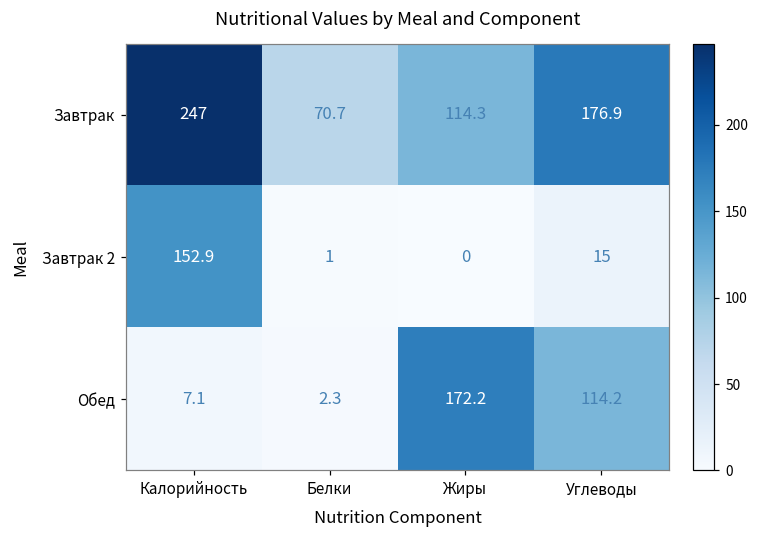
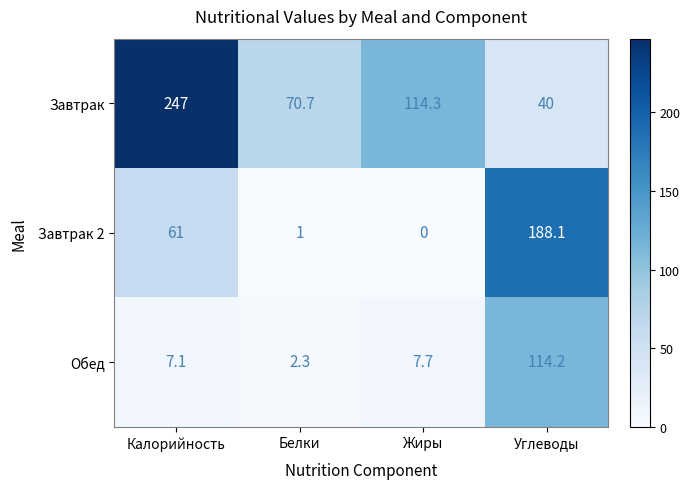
Завтрак, Углеводы: 176.9 -> 40
Завтрак 2, Калорийность: 152.9 -> 61
Завтрак 2, Углеводы: 15 -> 188.1
Обед, Жиры: 172.2 -> 7.7
